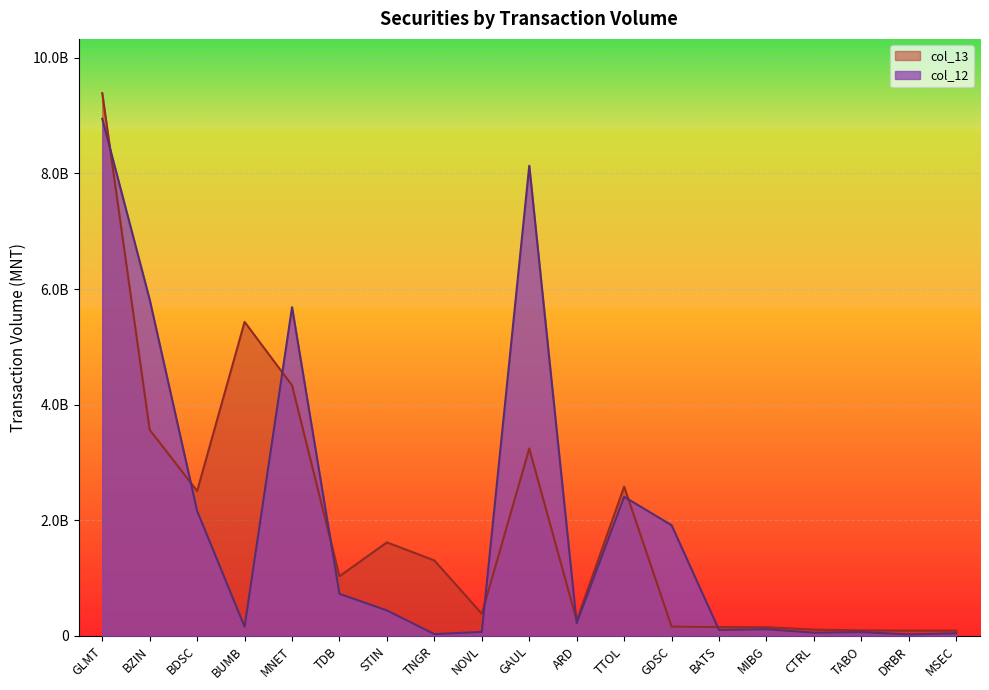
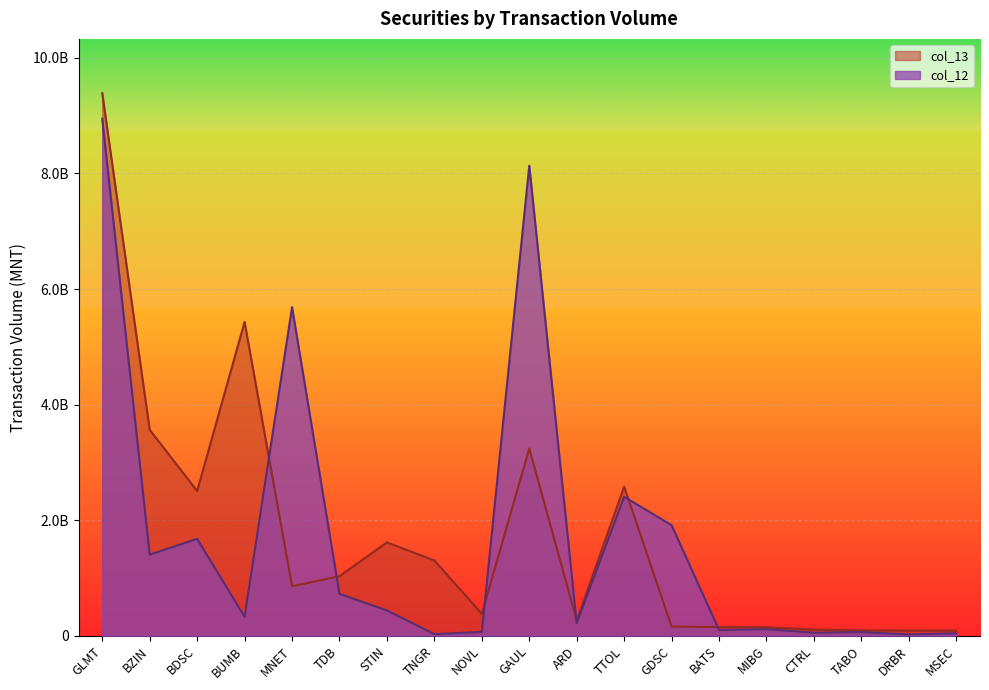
col_12, BZIN: 5800000000 -> 1400000000
col_12, BDSC: 2200000000 -> 1700000000
col_12, BUMB: 200000000 -> 300000000
col_13, MNET: 4300000000 -> 900000000
